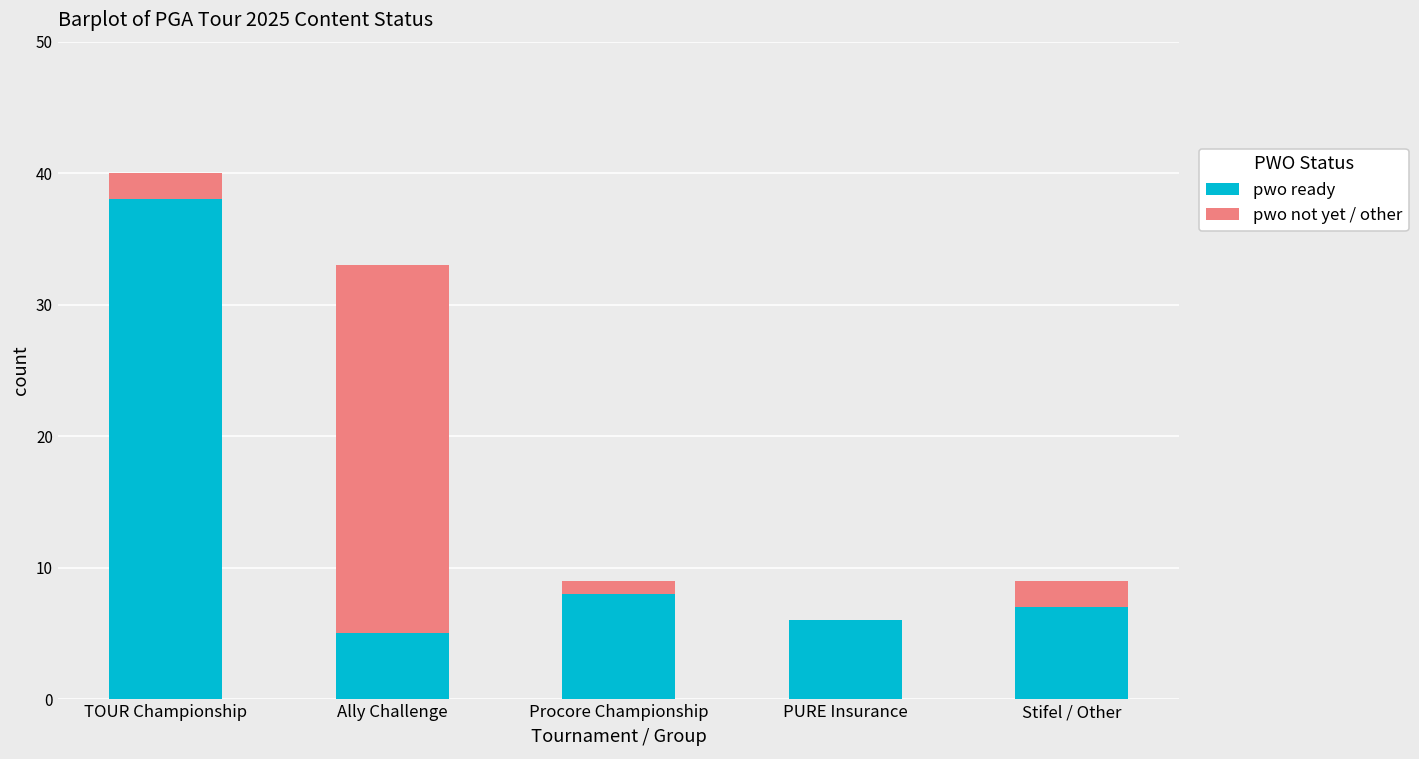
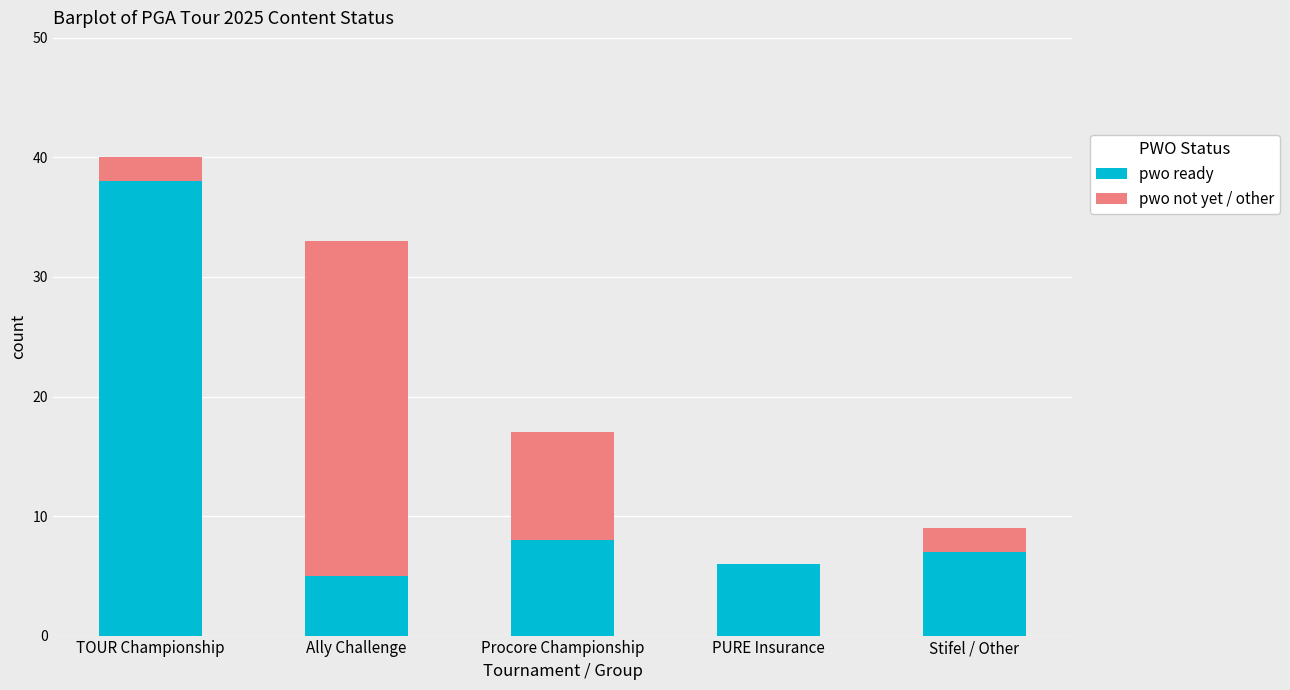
pwo not yet / other, Procore Championship: 1 -> 9
